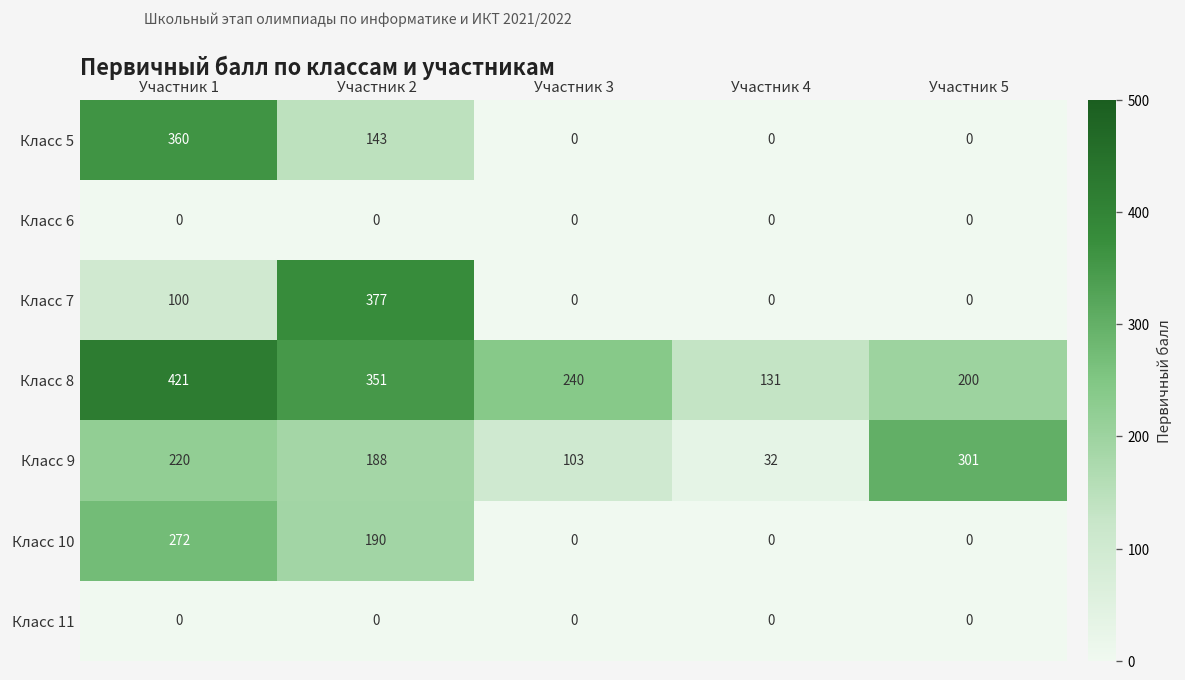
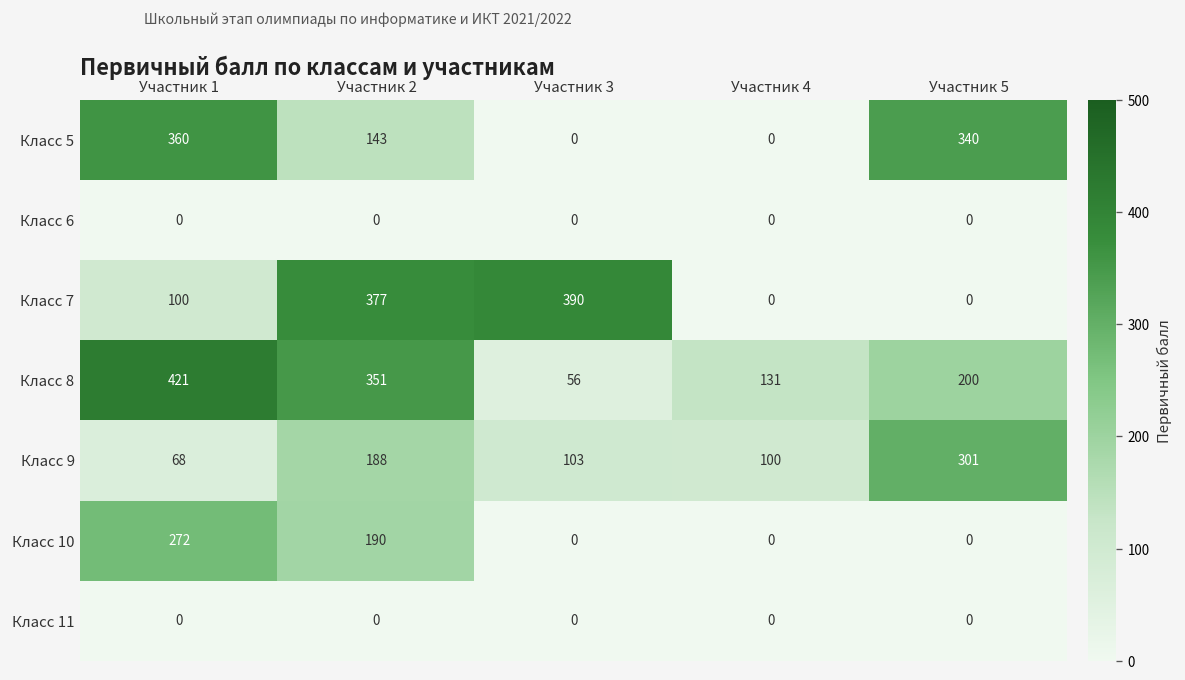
Класс 5, Участник 5: 0 -> 340
Класс 7, Участник 3: 0 -> 390
Класс 8, Участник 3: 240 -> 56
Класс 9, Участник 1: 220 -> 68
Класс 9, Участник 4: 32 -> 100
